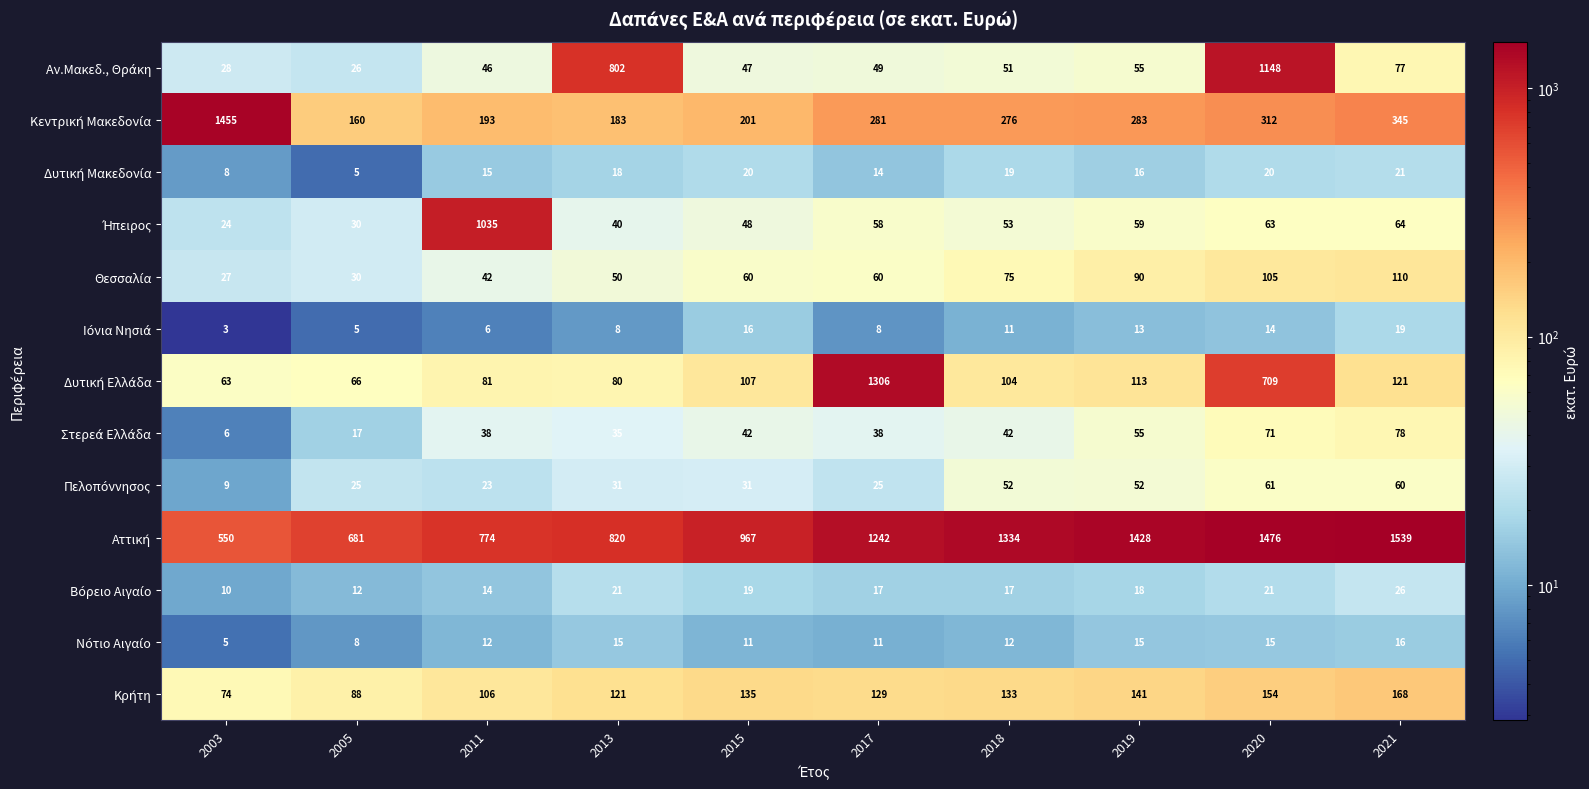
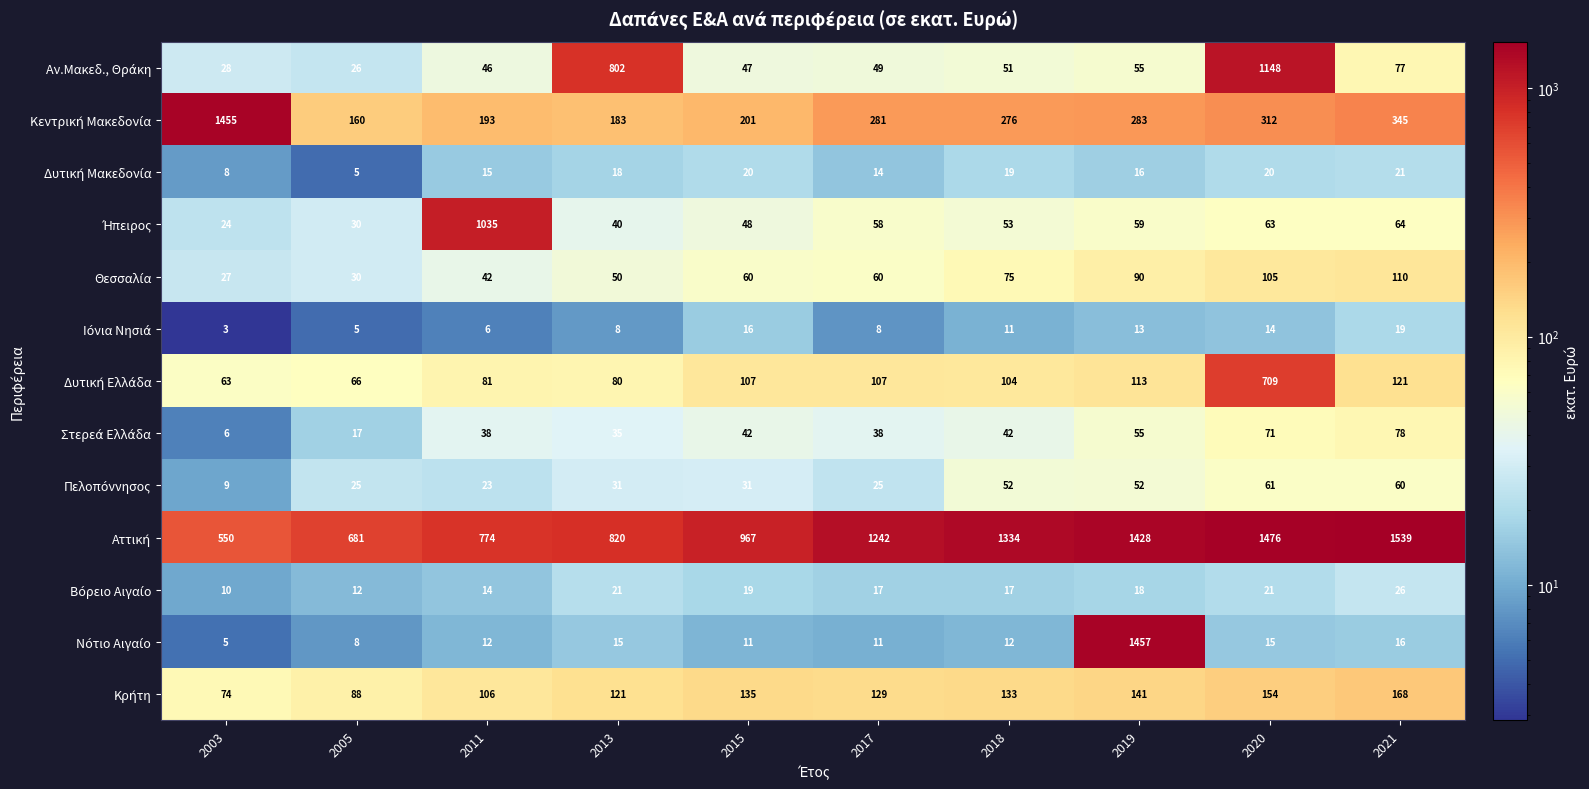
Δυτική Ελλάδα, 2017: 1306 -> 107
Νότιο Αιγαίο, 2019: 15 -> 1457
